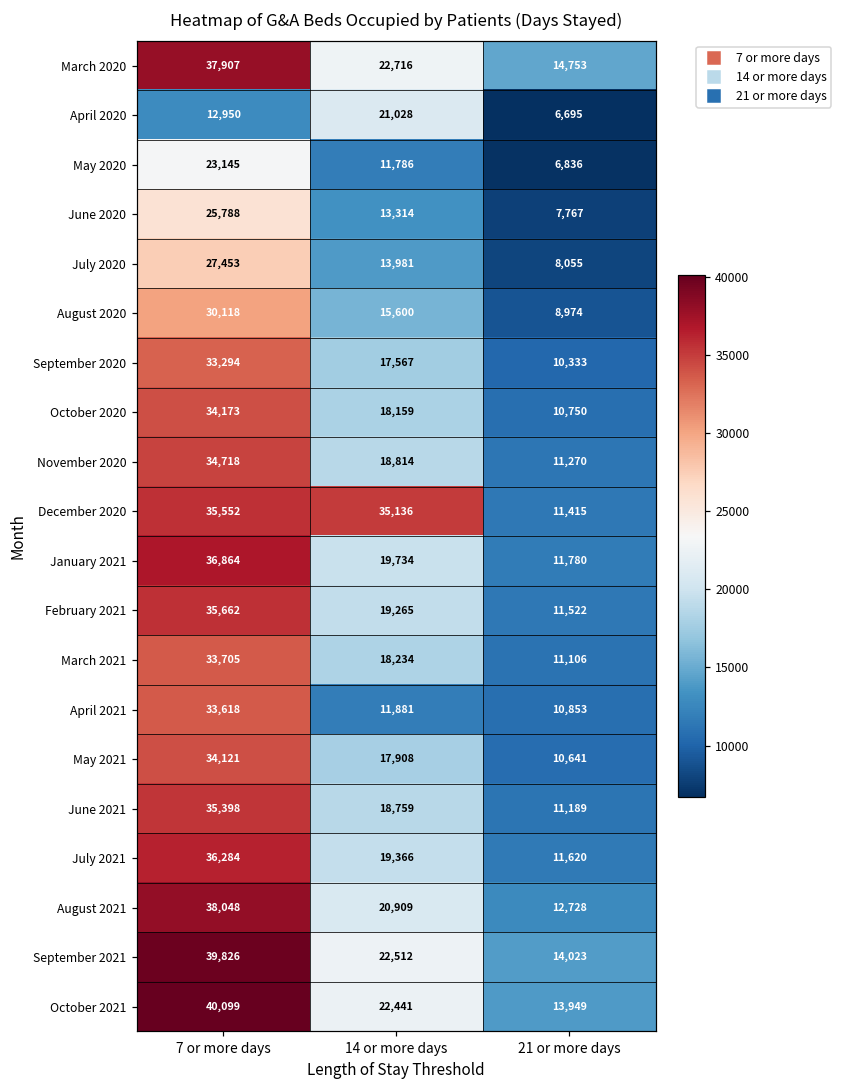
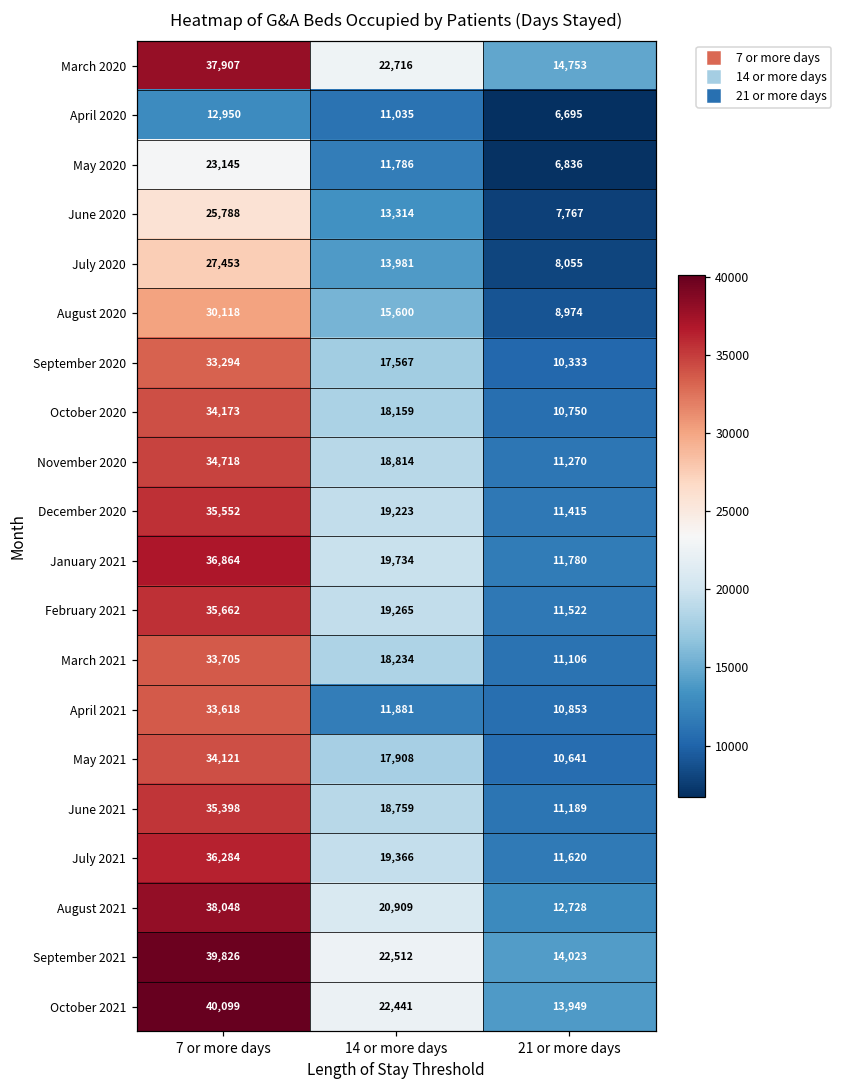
April 2020, 14 or more days: 21,028 -> 11,035
December 2020, 14 or more days: 35,136 -> 19,223
